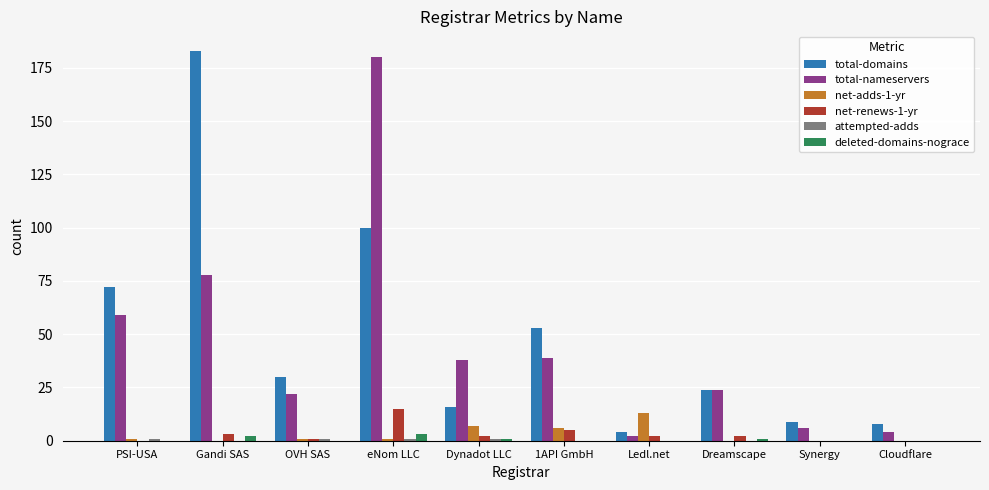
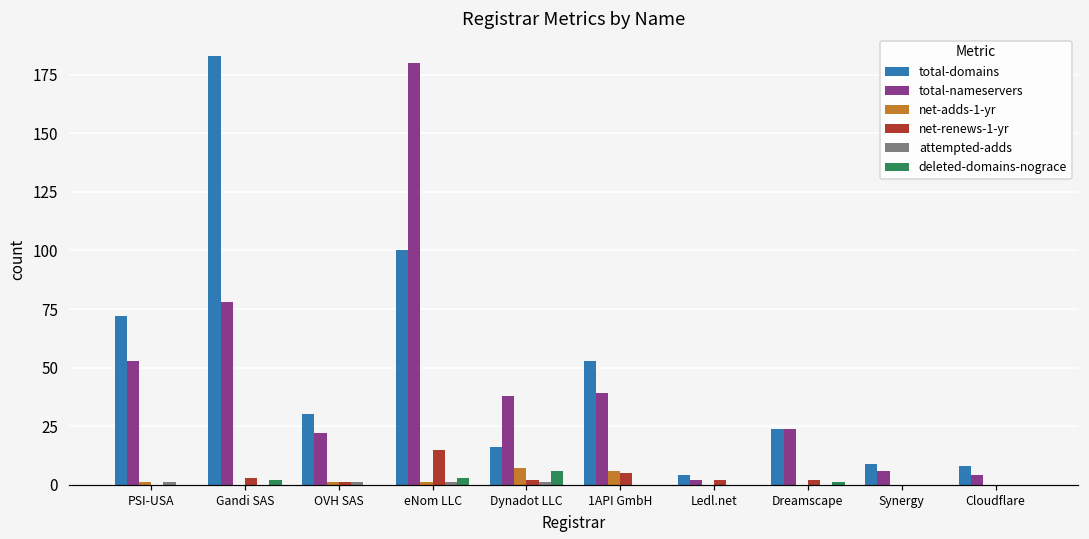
total-nameservers, PSI-USA: 59 -> 53
deleted-domains-nograce, Dynadot LLC: 1 -> 6
net-adds-1-yr, Ledl.net: 13 -> 0
